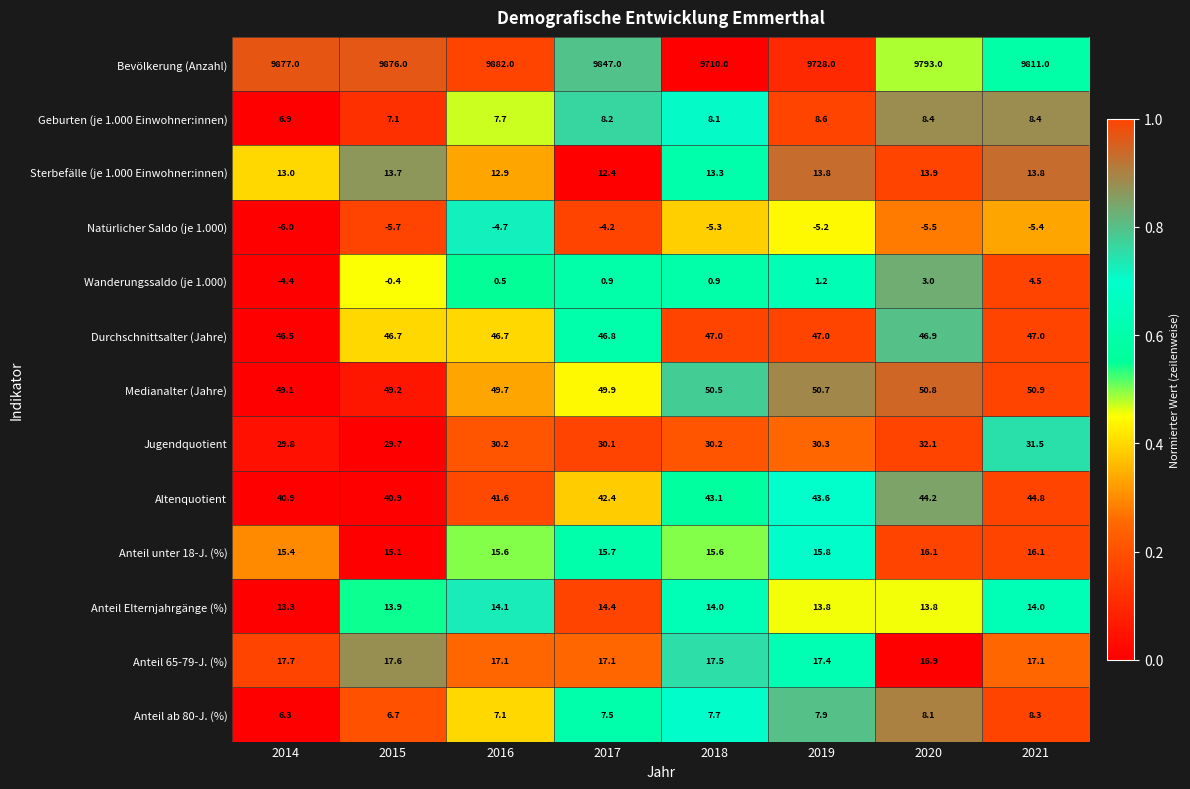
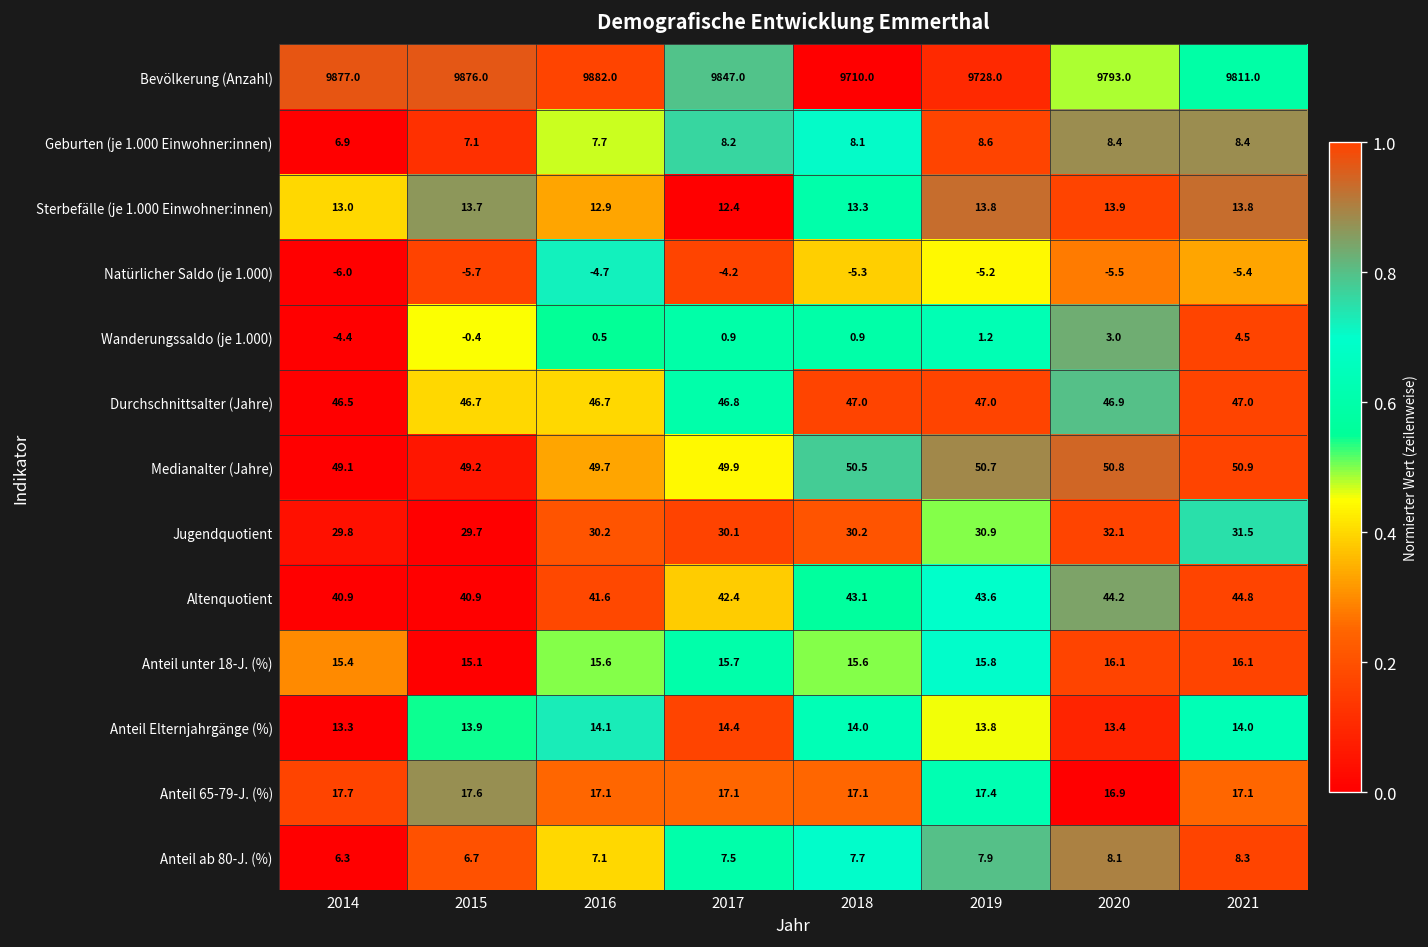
Jugendquotient, 2019: 30.3 -> 30.9
Anteil Elternjahrgänge (%), 2020: 13.8 -> 13.4
Anteil 65-79-J. (%), 2018: 17.5 -> 17.1
